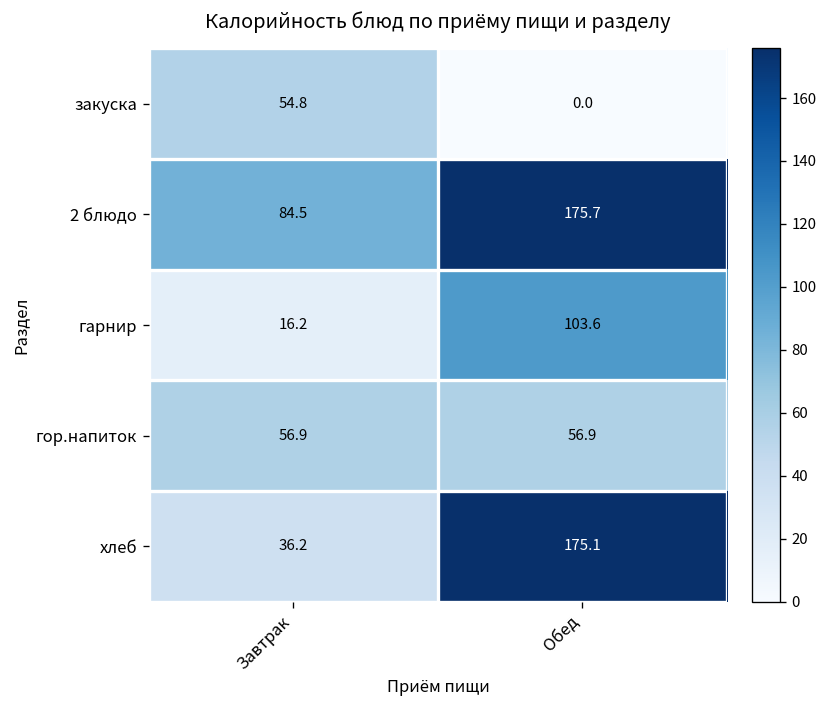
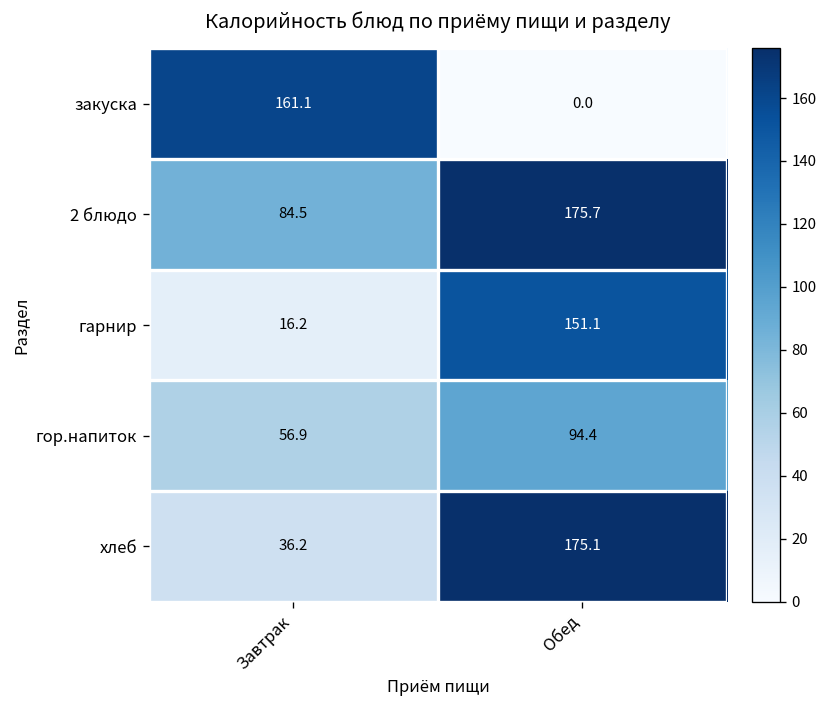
закуска, Завтрак: 54.8 -> 161.1
гарнир, Обед: 103.6 -> 151.1
гор.напиток, Обед: 56.9 -> 94.4
